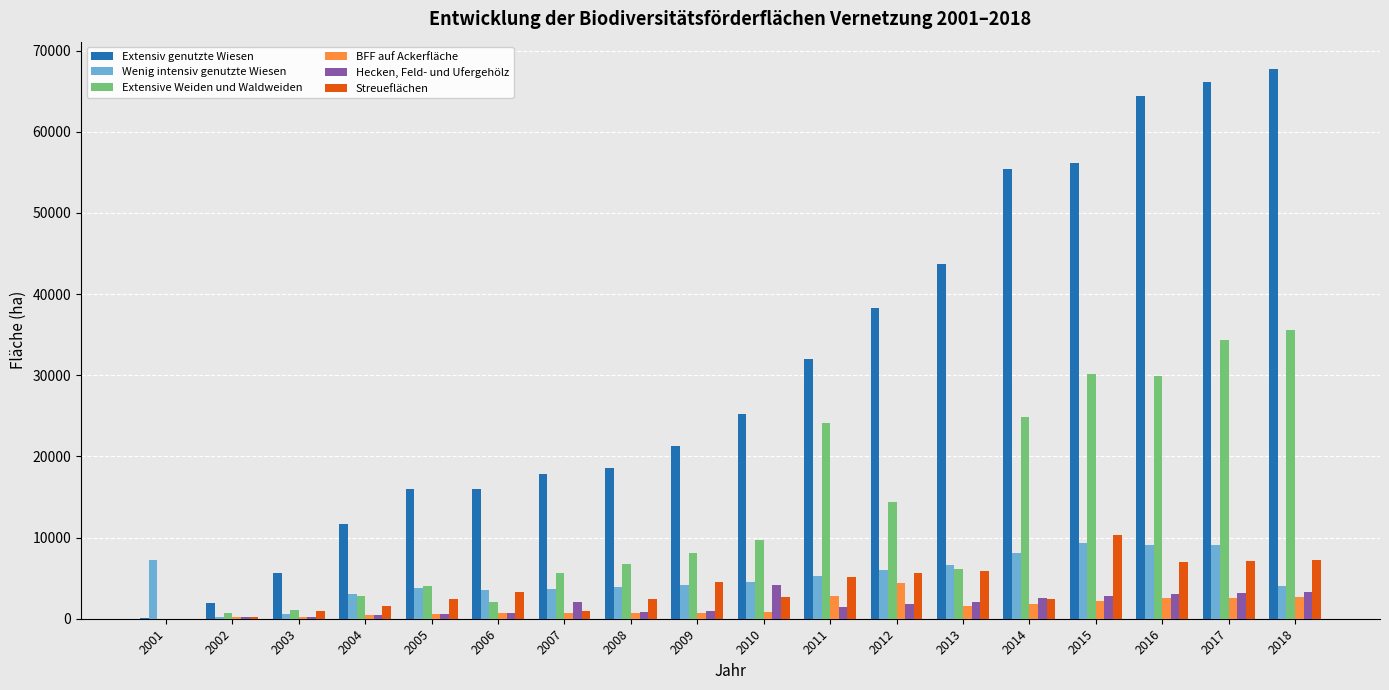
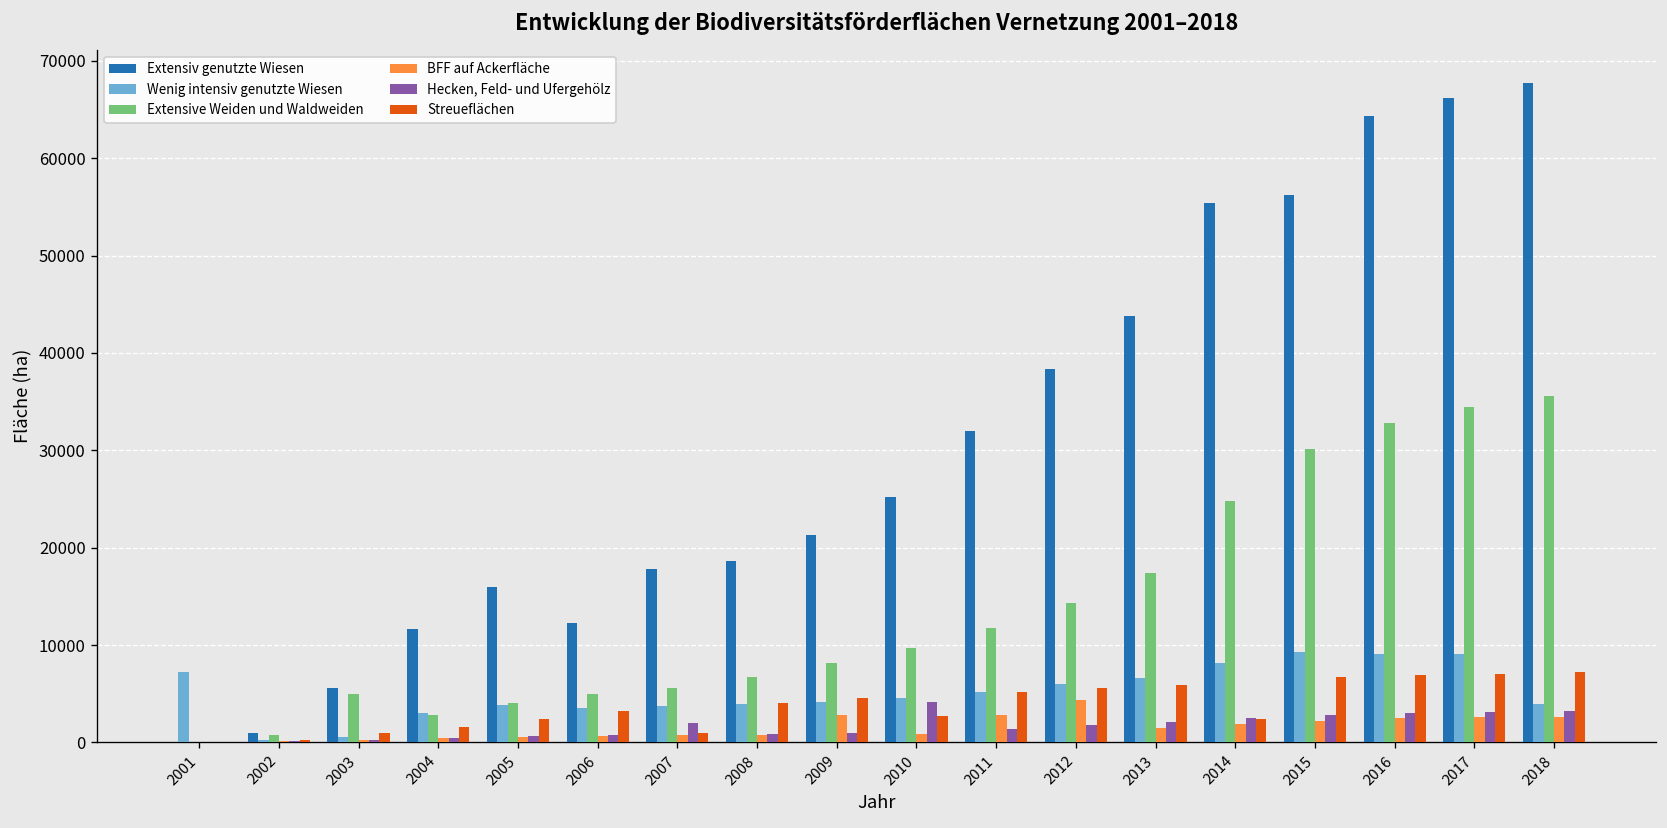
Extensiv genutzte Wiesen, 2002: 2000 -> 1000
Extensive Weiden und Waldweiden, 2003: 1000 -> 5000
Extensiv genutzte Wiesen, 2006: 16000 -> 12000
Extensive Weiden und Waldweiden, 2006: 2000 -> 5000
Streueflächen, 2008: 2000 -> 4000
BFF auf Ackerfläche, 2009: 1000 -> 3000
Extensive Weiden und Waldweiden, 2011: 24000 -> 12000
Extensive Weiden und Waldweiden, 2013: 6000 -> 17000
Streueflächen, 2015: 10000 -> 7000
Extensive Weiden und Waldweiden, 2016: 30000 -> 33000
